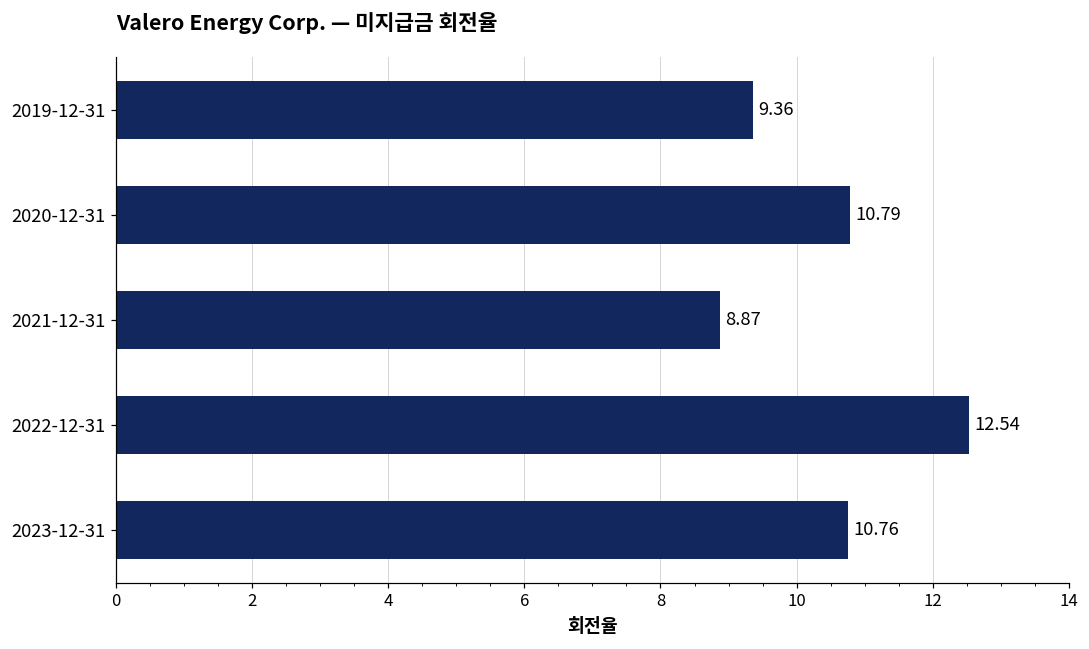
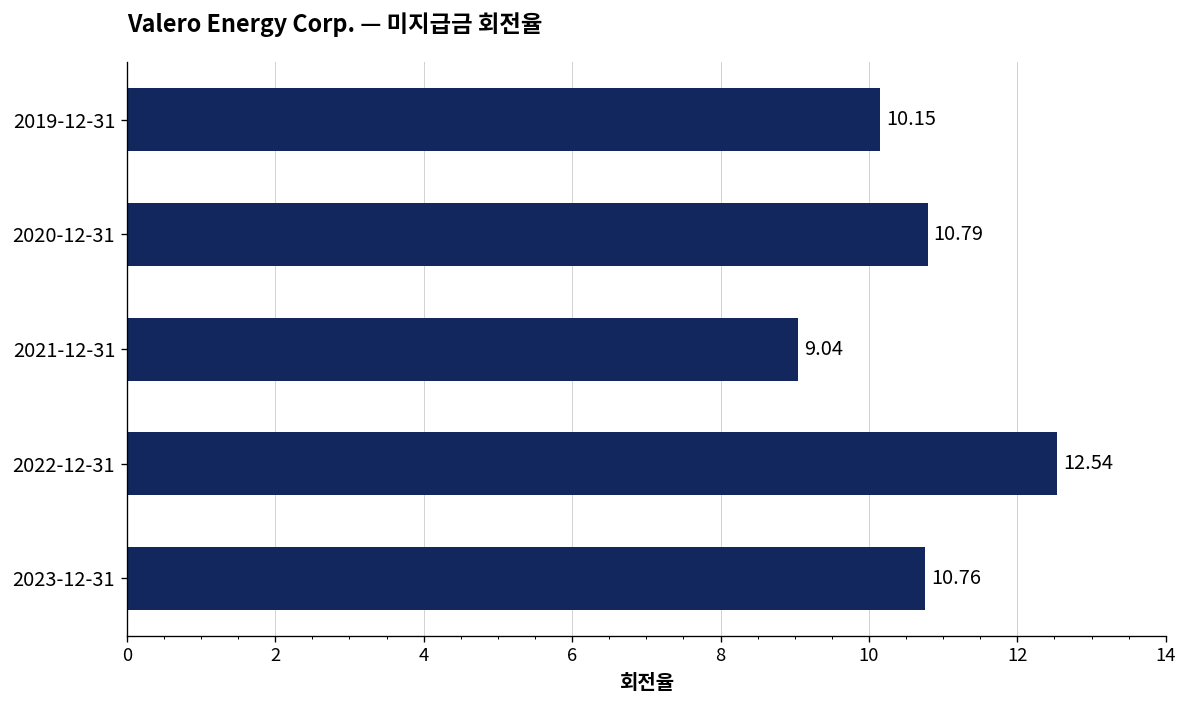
2019-12-31: 9.36 -> 10.15
2021-12-31: 8.87 -> 9.04
